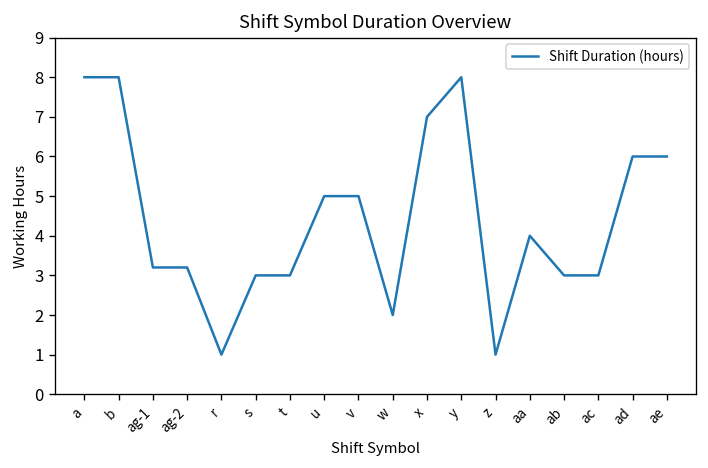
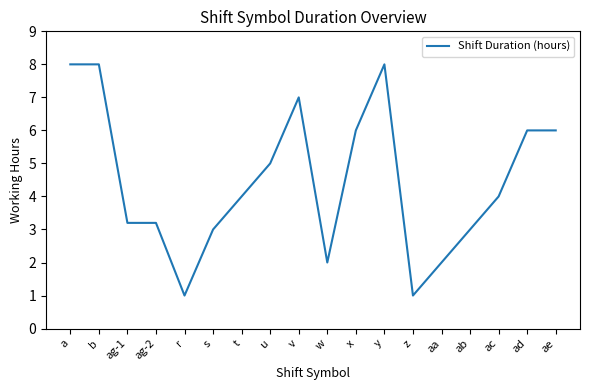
t: 3 -> 4
v: 5 -> 7
x: 7 -> 6
aa: 4 -> 2
ac: 3 -> 4
